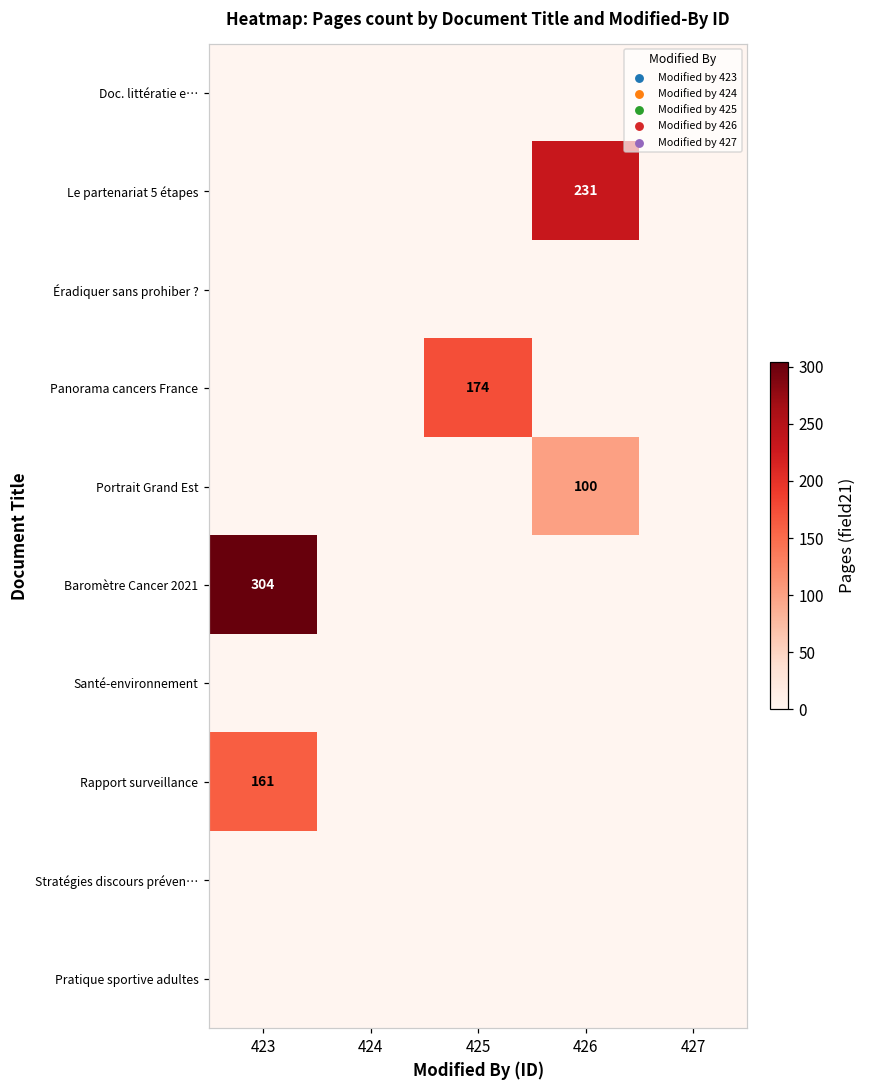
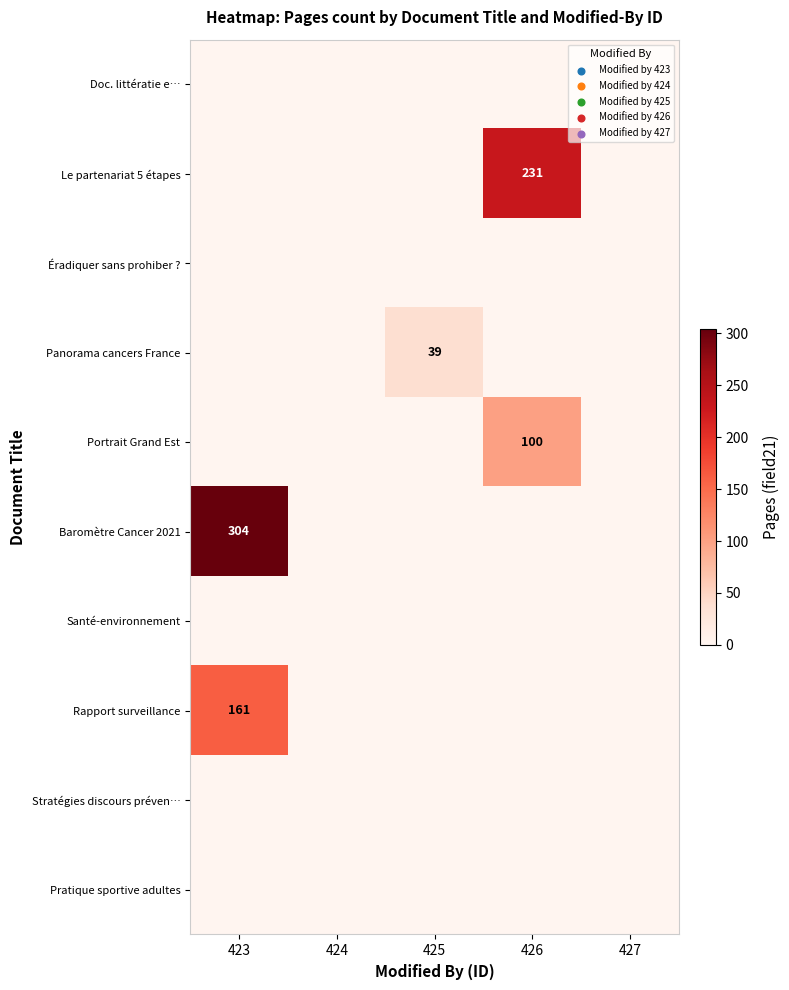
Panorama cancers France, 425: 174 -> 39
